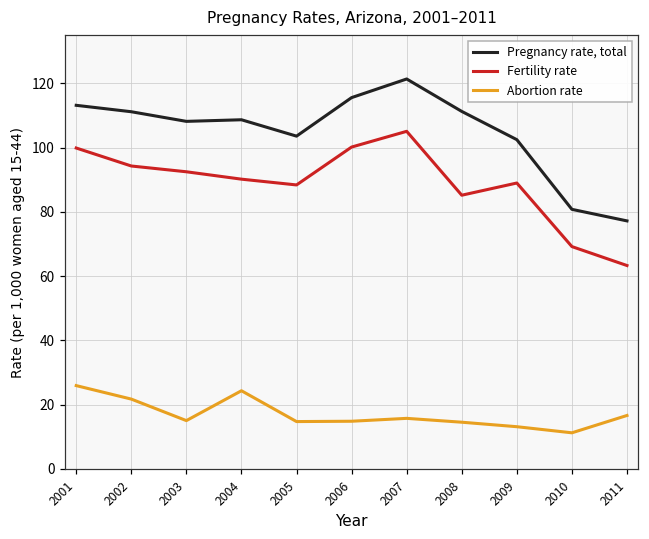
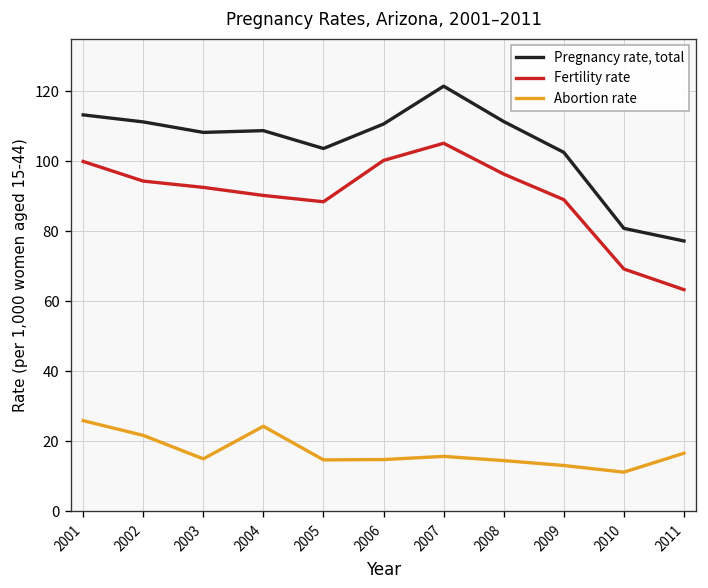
Pregnancy rate, total, 2006: 116 -> 111
Fertility rate, 2008: 85 -> 96
